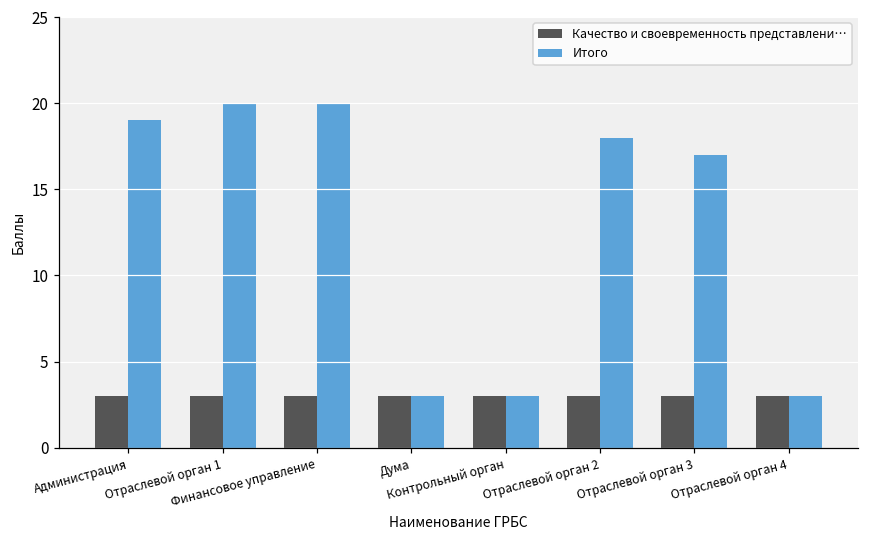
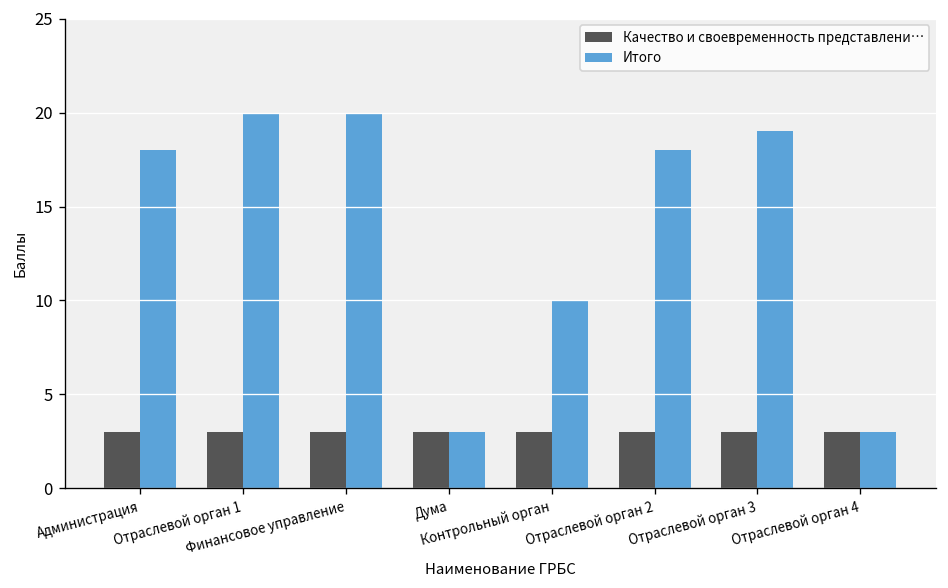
Итого, Администрация: 19 -> 18
Итого, Контрольный орган: 3 -> 10
Итого, Отраслевой орган 3: 17 -> 19
